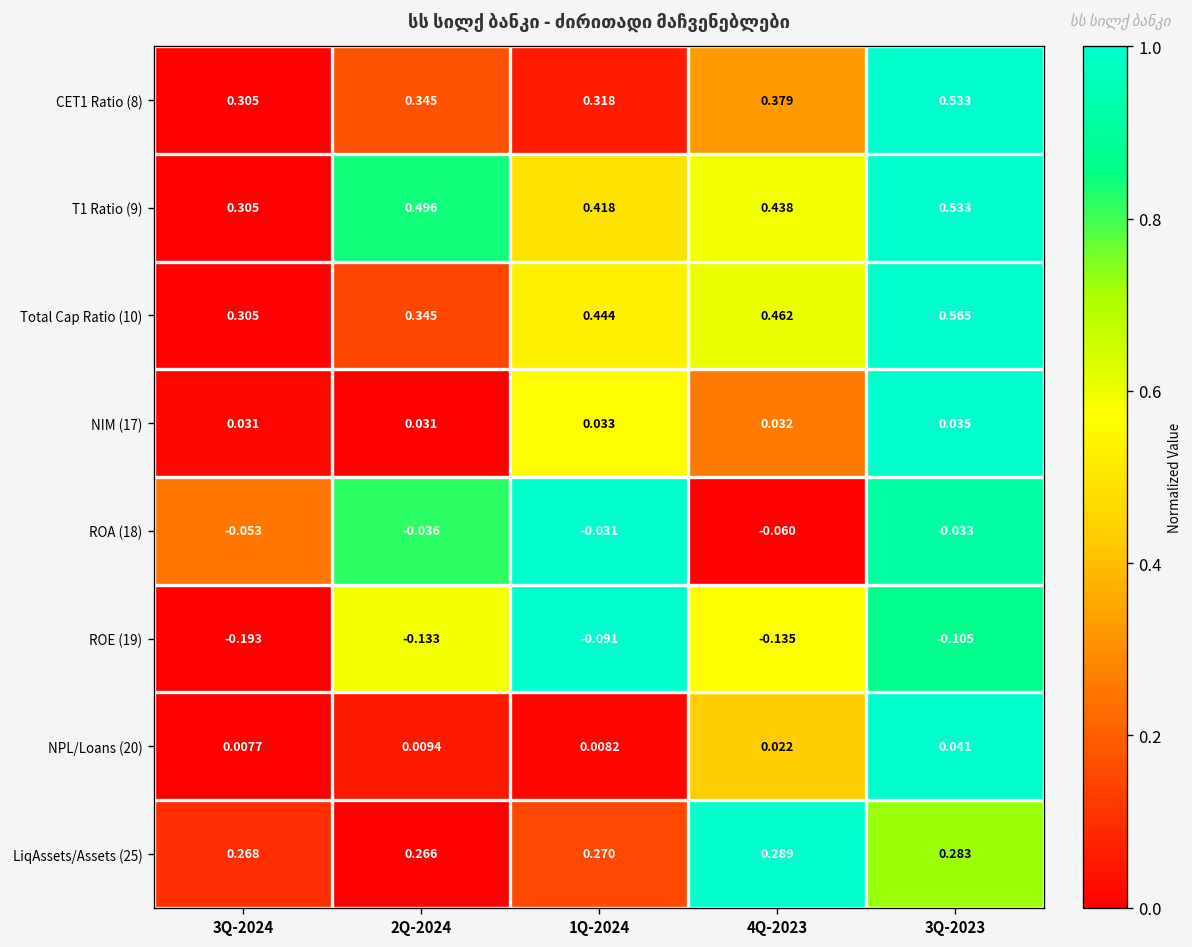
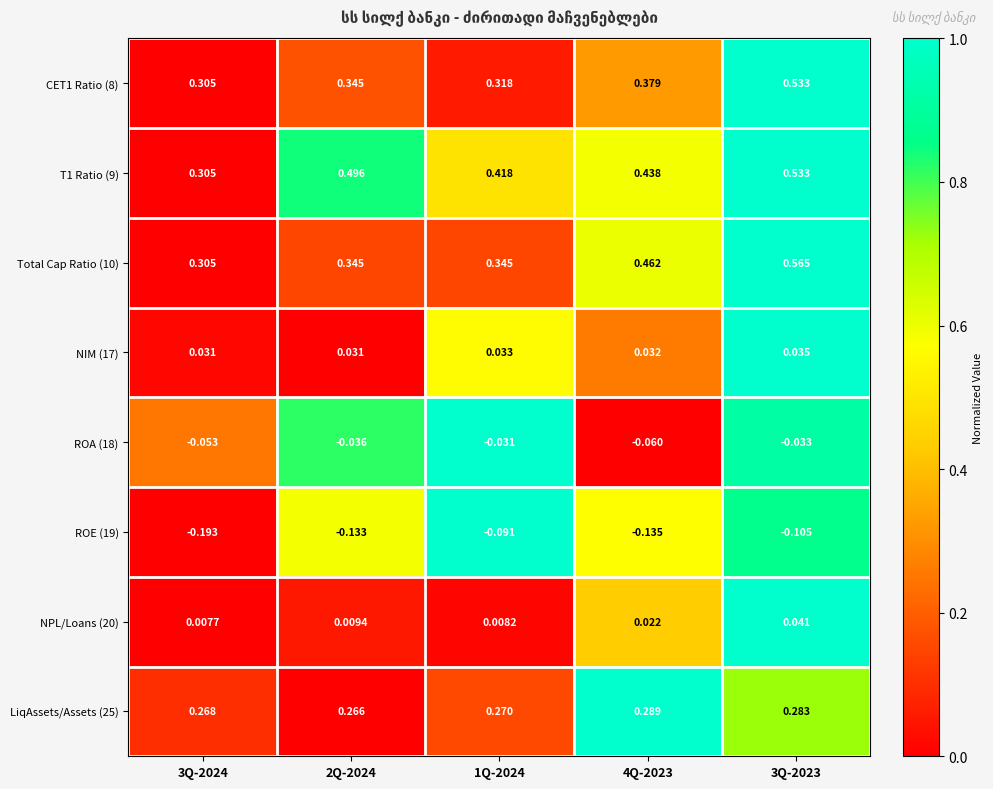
Total Cap Ratio (10), 1Q-2024: 0.444 -> 0.345
